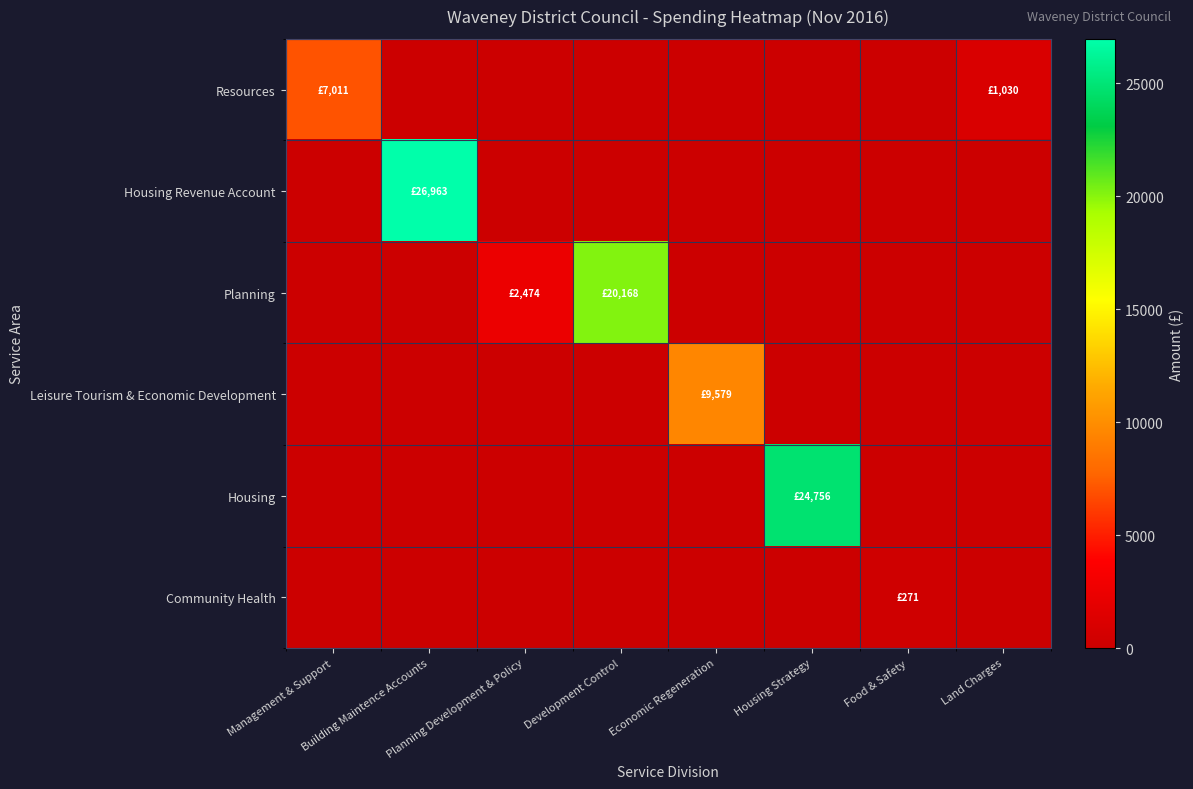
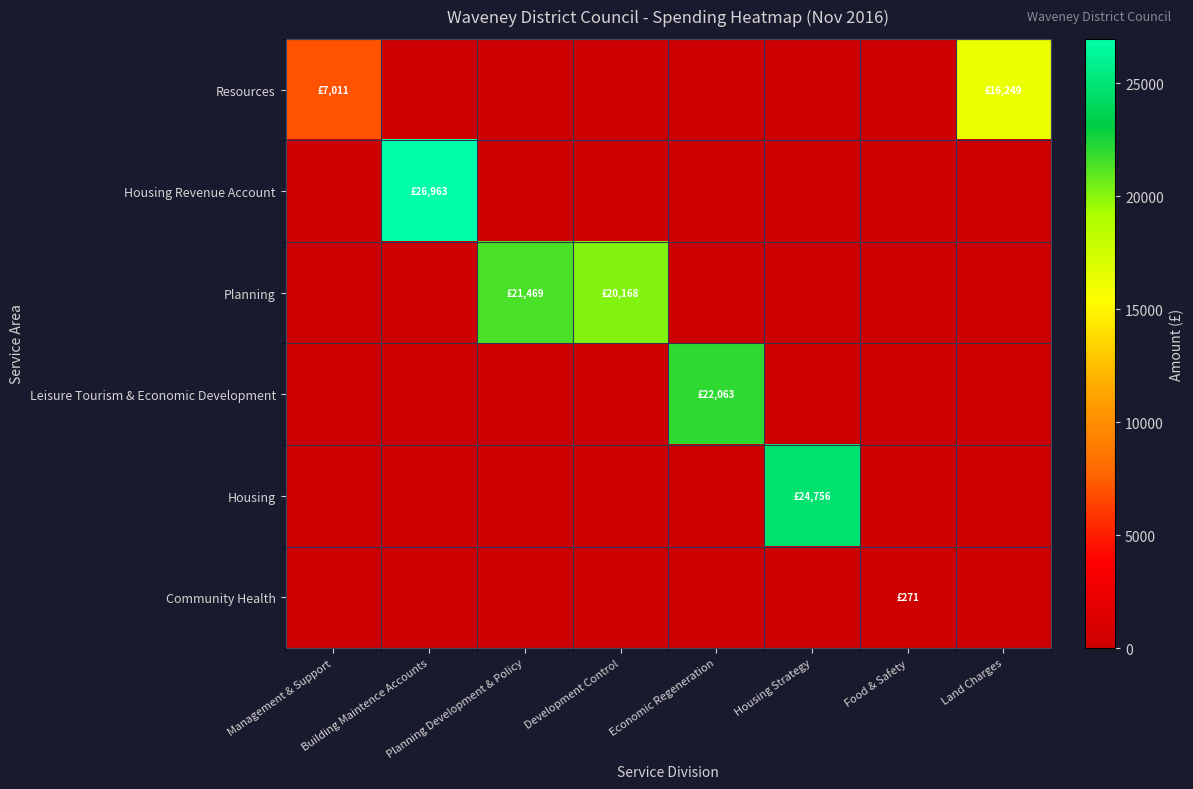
Resources, Land Charges: £1,030 -> £16,249
Planning, Planning Development & Policy: £2,474 -> £21,469
Leisure Tourism & Economic Development, Economic Regeneration: £9,579 -> £22,063
